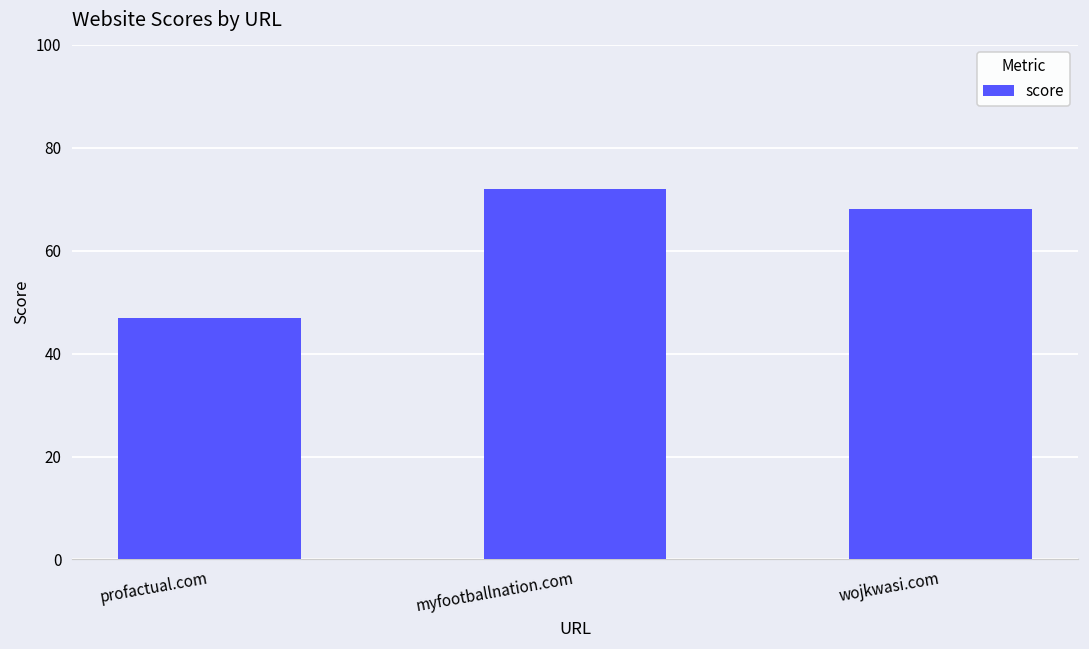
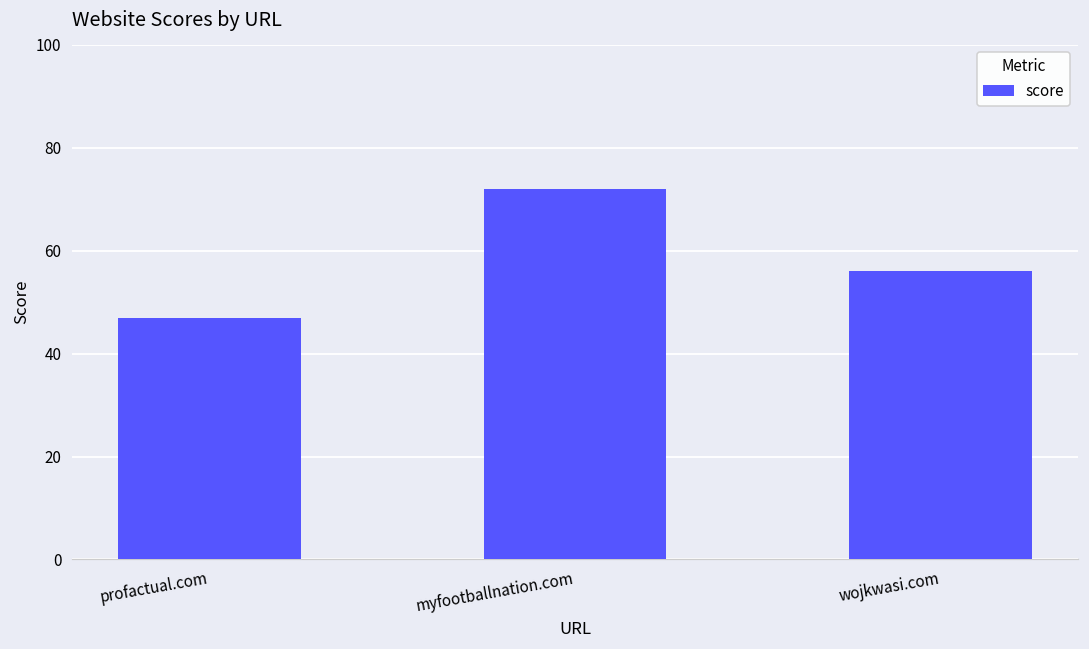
wojkwasi.com: 68 -> 56
